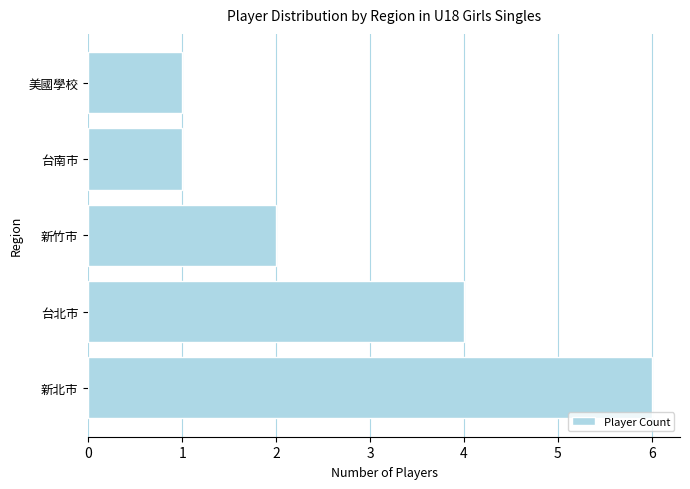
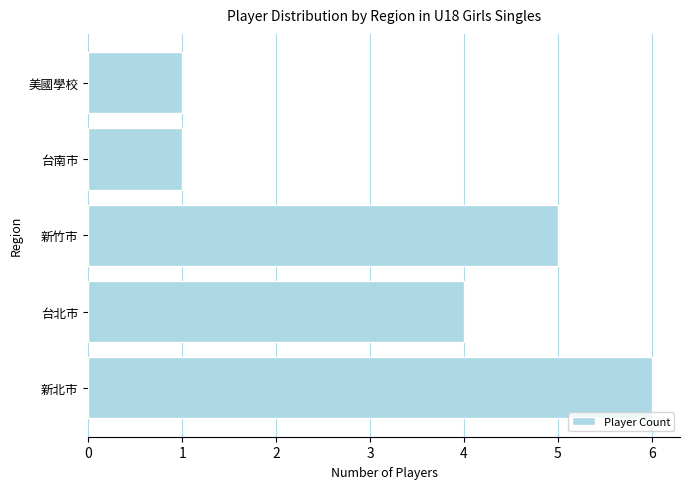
新竹市: 2 -> 5
